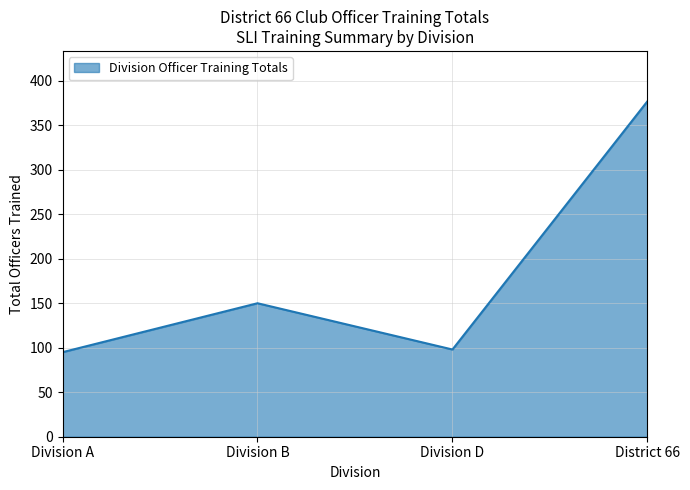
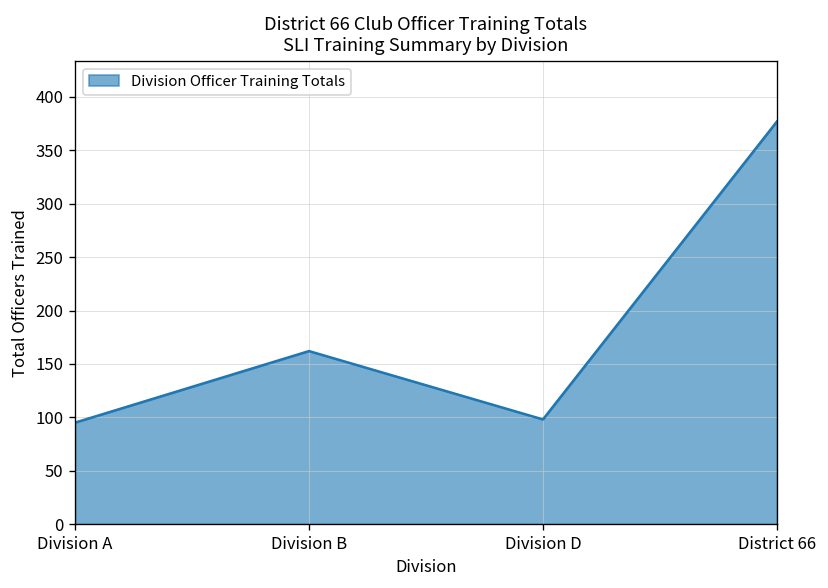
Division B: 150 -> 160
